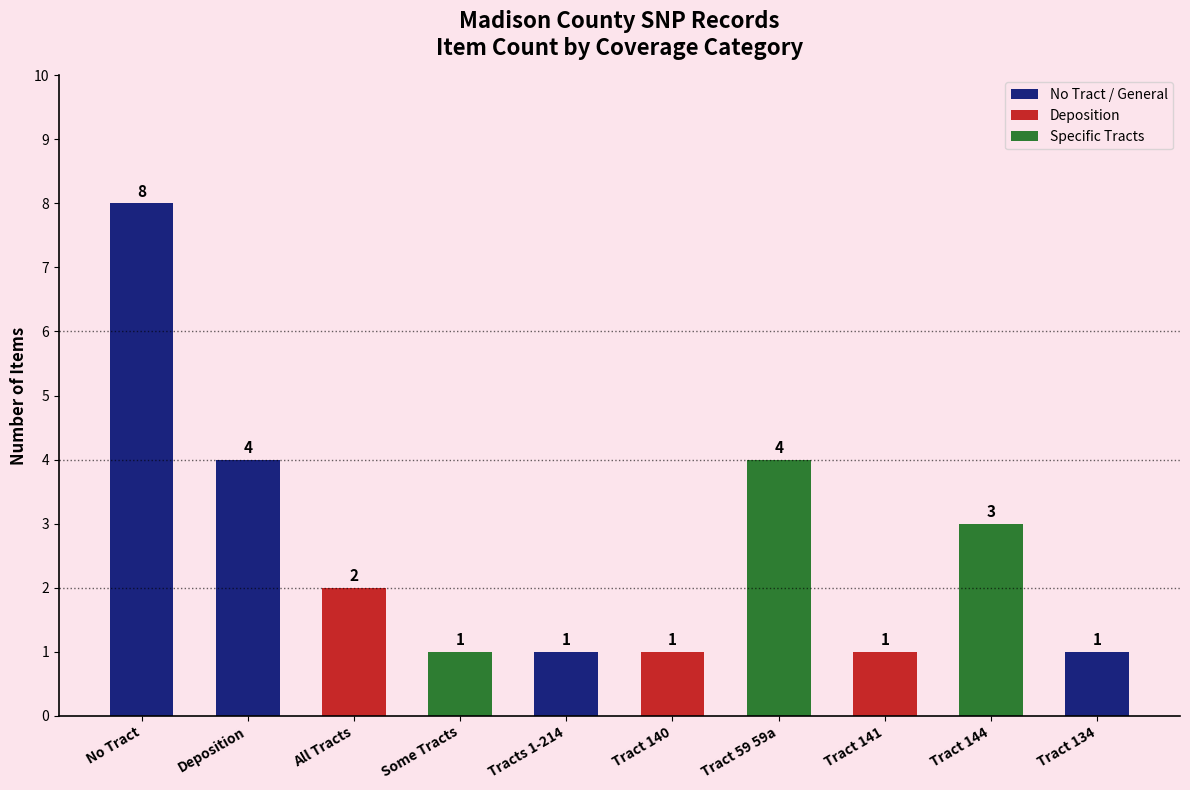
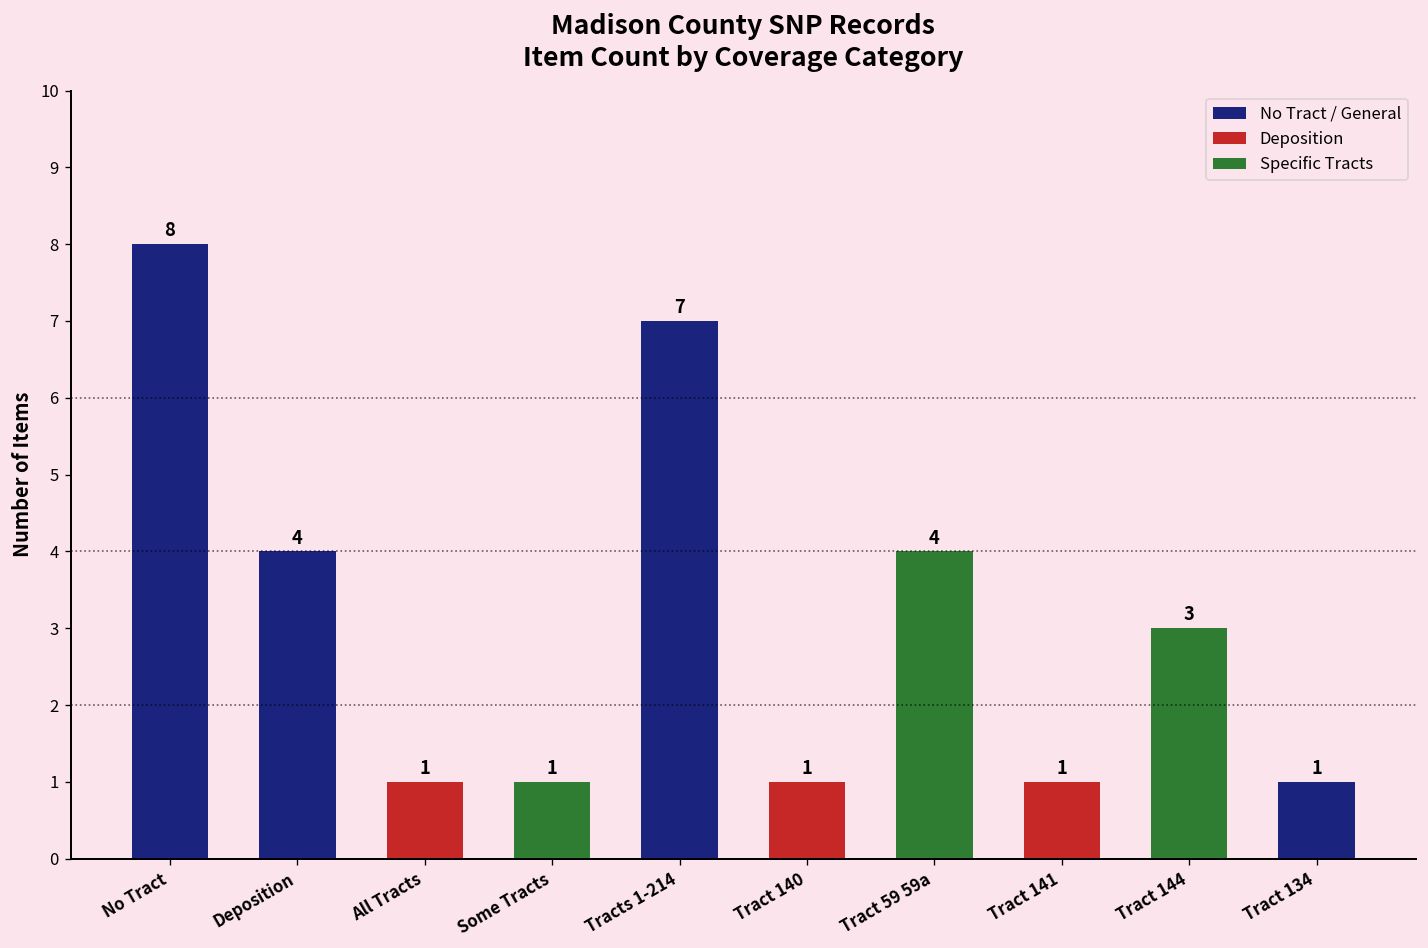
All Tracts: 2 -> 1
Tracts 1-214: 1 -> 7
